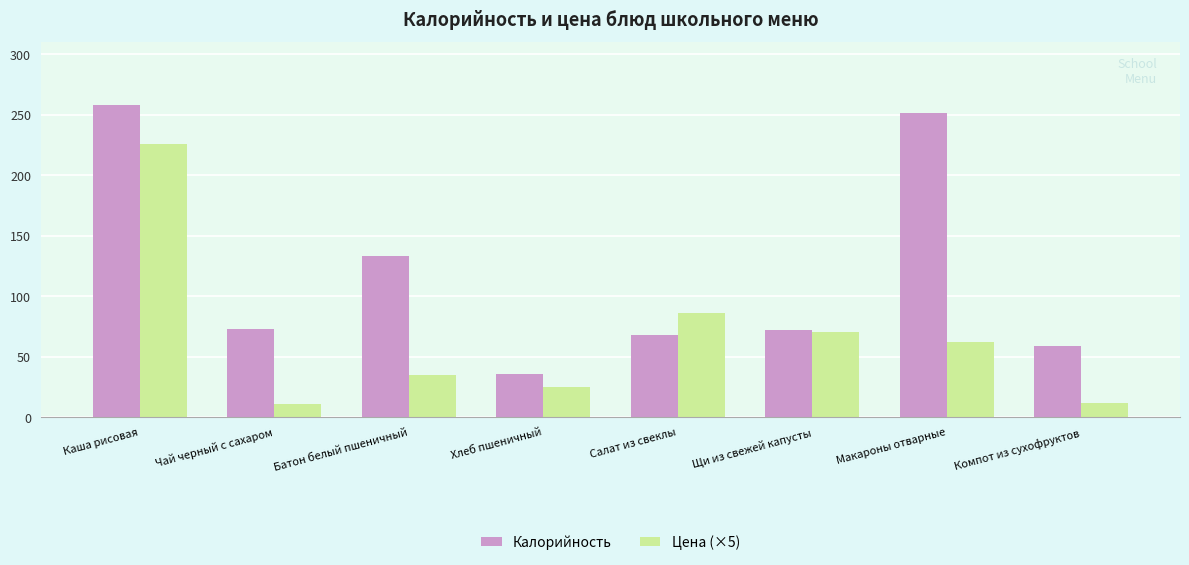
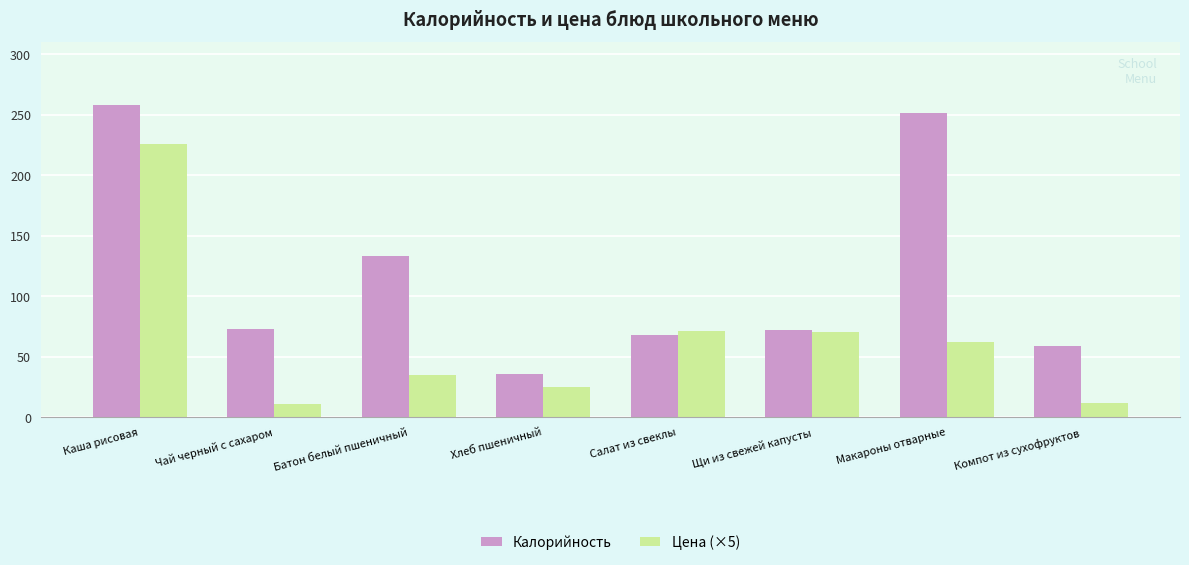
Цена (×5), Салат из свеклы: 86 -> 72
